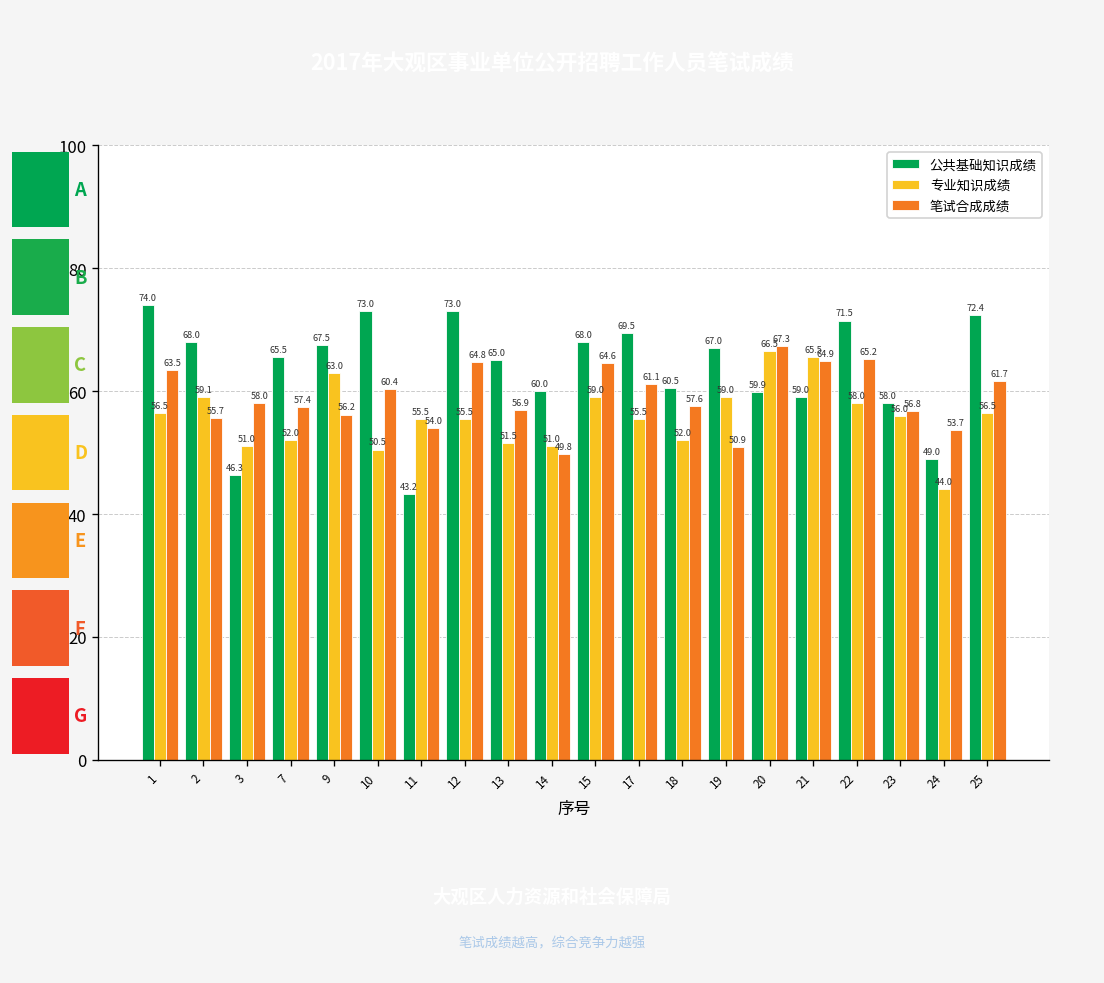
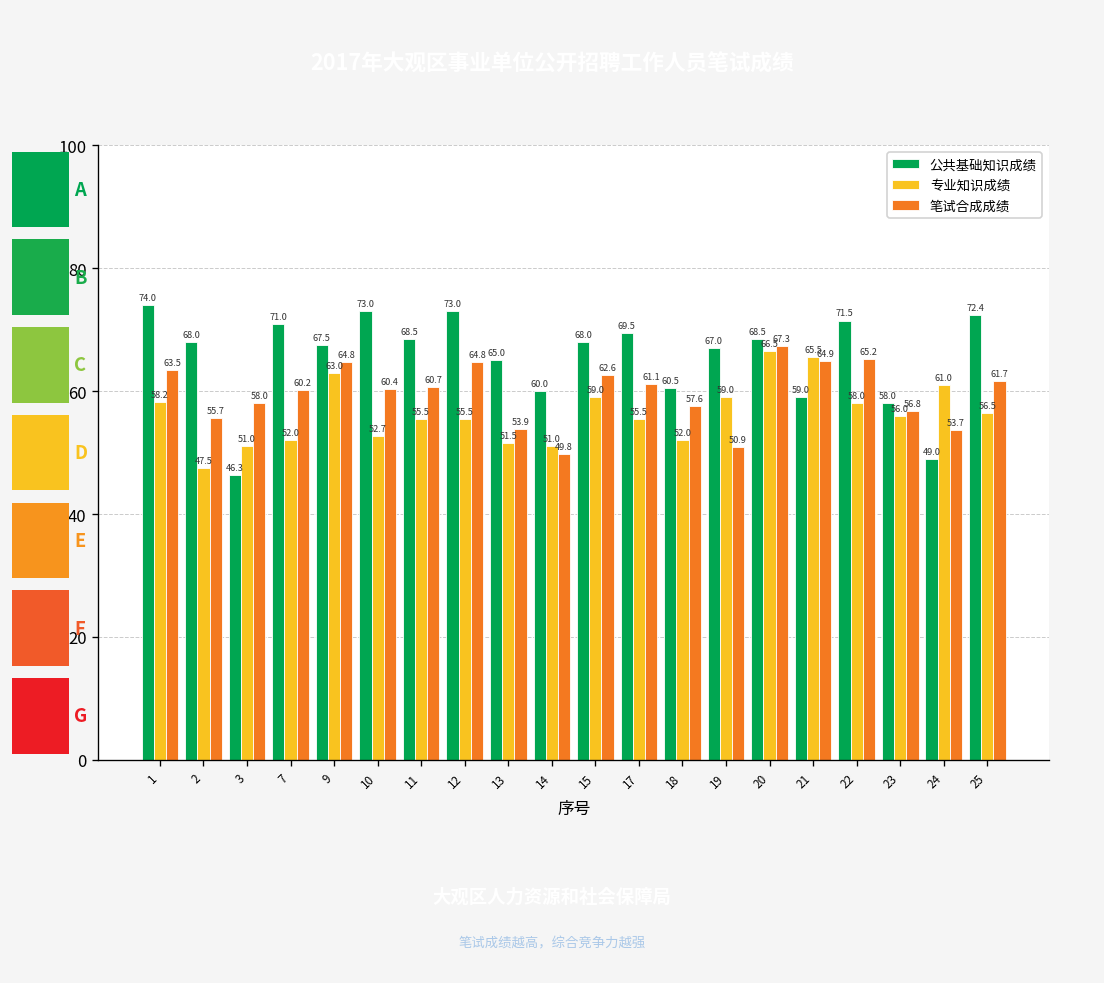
专业知识成绩, 1: 56.5 -> 58.2
专业知识成绩, 2: 59.1 -> 47.5
公共基础知识成绩, 7: 65.5 -> 71.0
笔试合成成绩, 7: 57.4 -> 60.2
笔试合成成绩, 9: 56.2 -> 64.8
专业知识成绩, 10: 50.5 -> 52.7
公共基础知识成绩, 11: 43.2 -> 68.5
笔试合成成绩, 11: 54.0 -> 60.7
笔试合成成绩, 13: 56.9 -> 53.9
笔试合成成绩, 15: 64.6 -> 62.6
公共基础知识成绩, 20: 59.9 -> 68.5
专业知识成绩, 24: 44.0 -> 61.0
